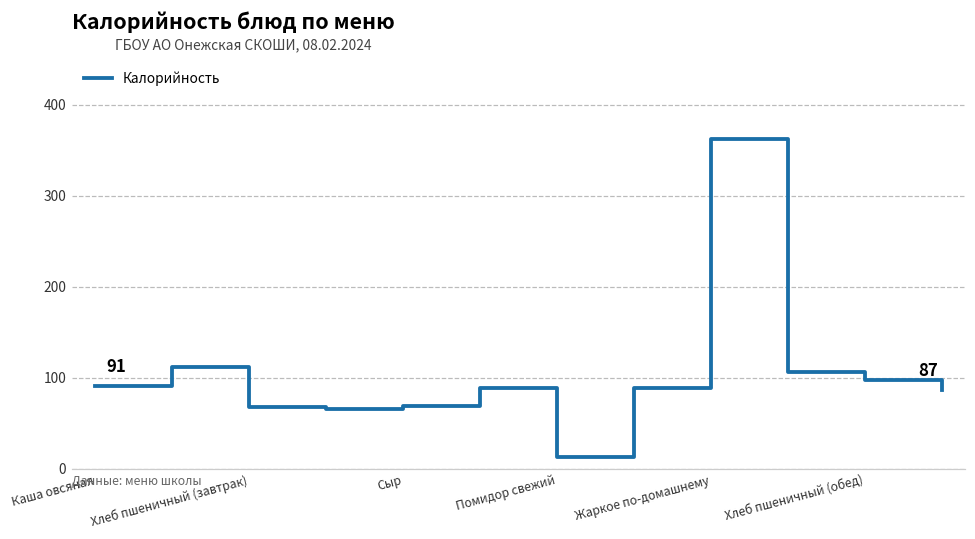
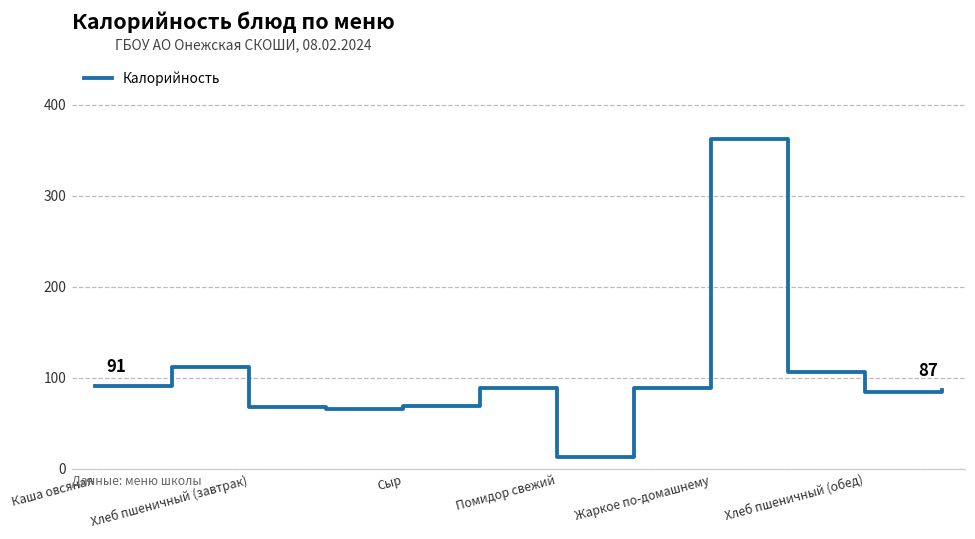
Хлеб пшеничный (обед): 100 -> 80
